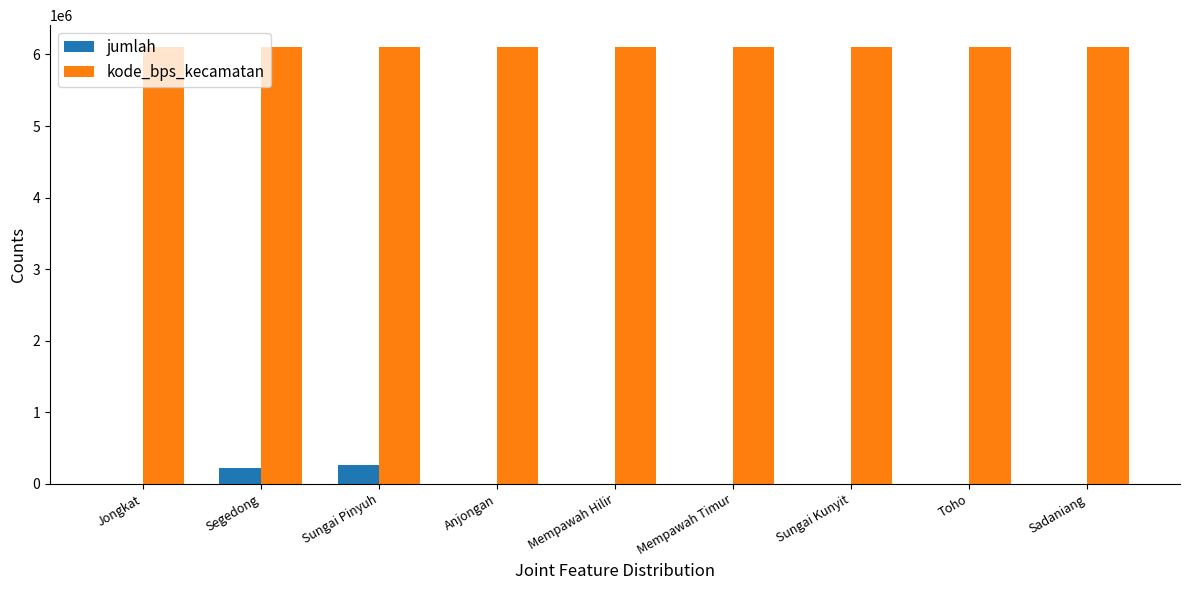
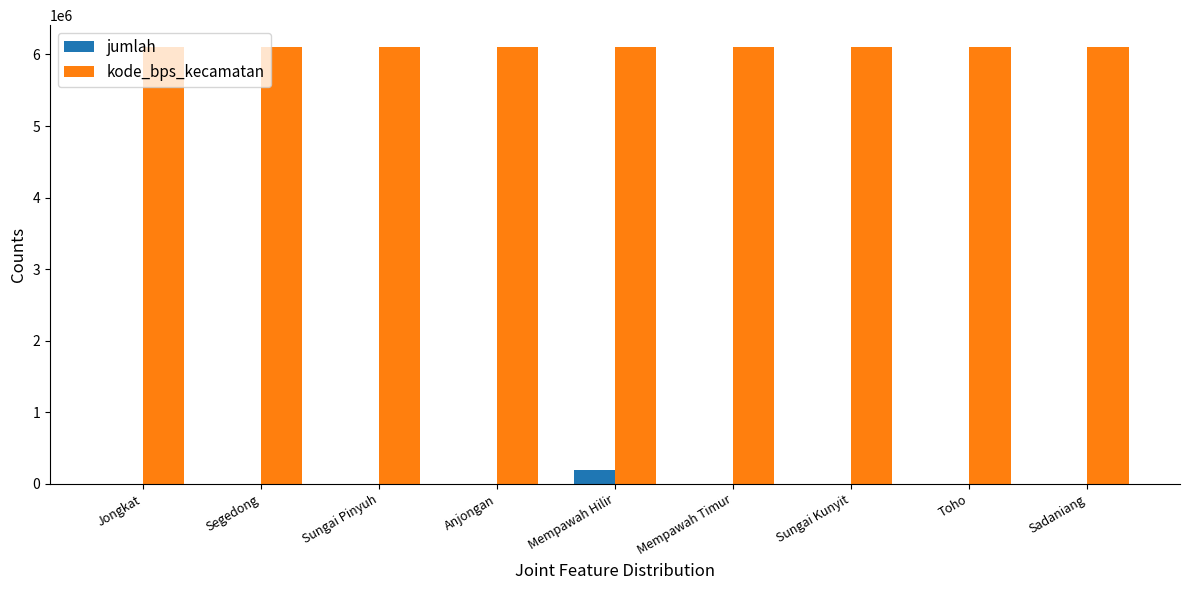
jumlah, Segedong: 200000 -> 0
jumlah, Sungai Pinyuh: 300000 -> 0
jumlah, Mempawah Hilir: 0 -> 200000
